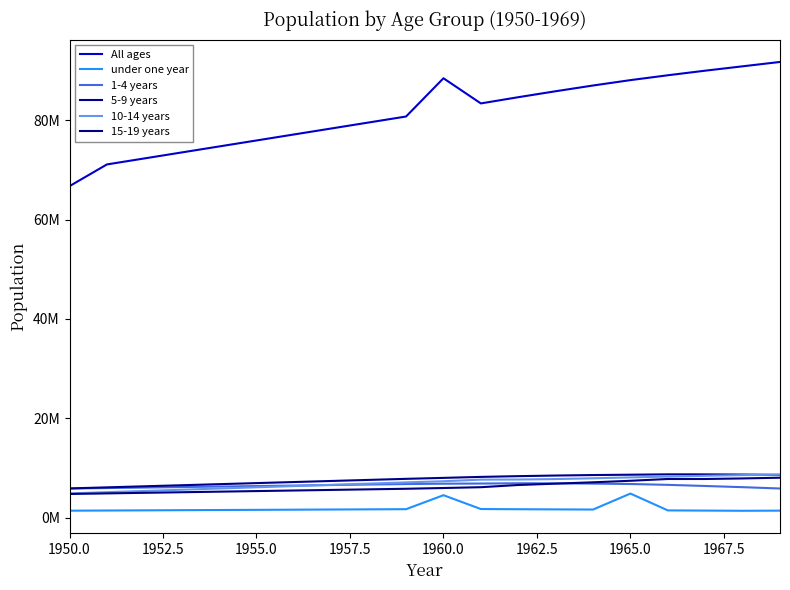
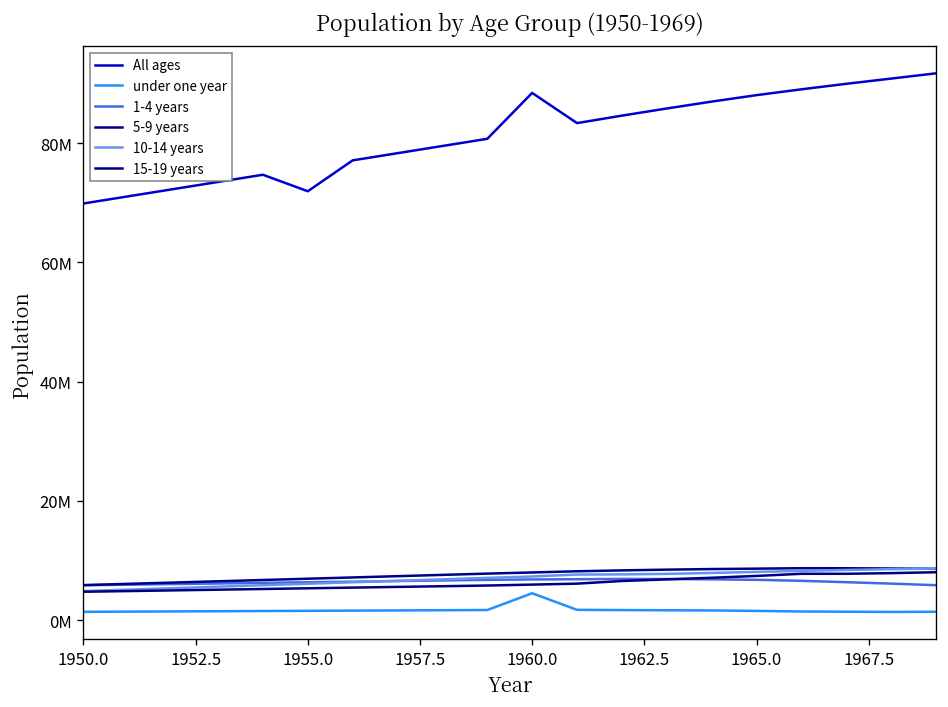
All ages, 1950.0: 67000000 -> 70000000
All ages, 1955.0: 76000000 -> 72000000
under one year, 1965.0: 5000000 -> 2000000
